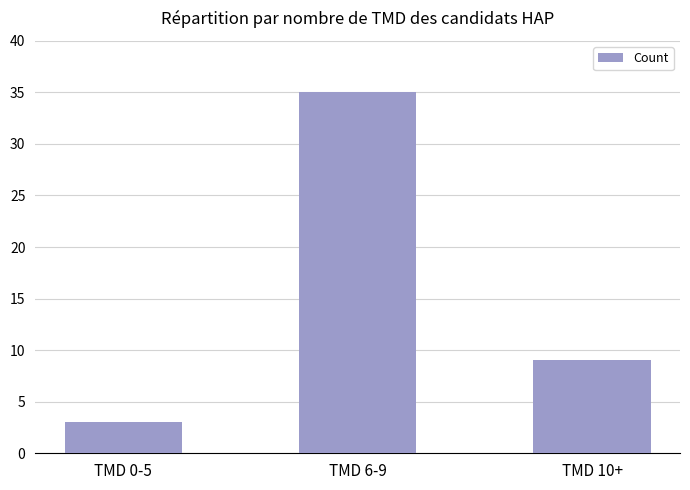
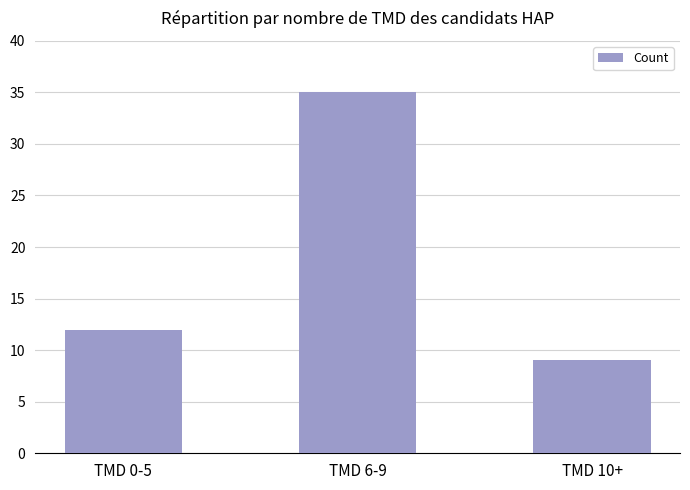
TMD 0-5: 3 -> 12
